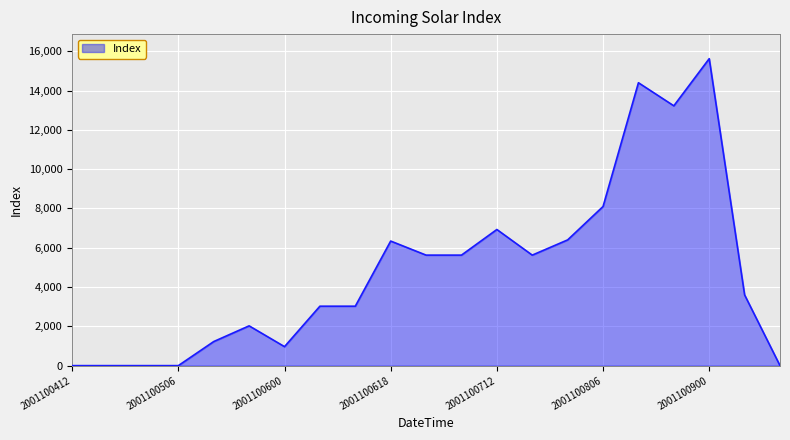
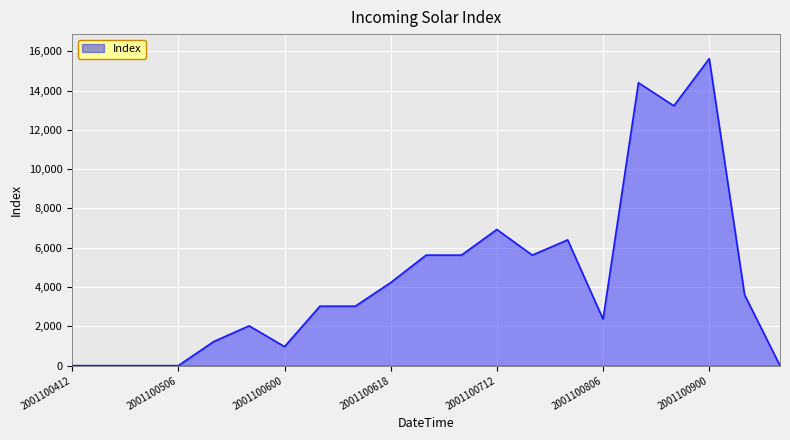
2001100618: 6,300 -> 4,200
2001100806: 8,100 -> 2,400
